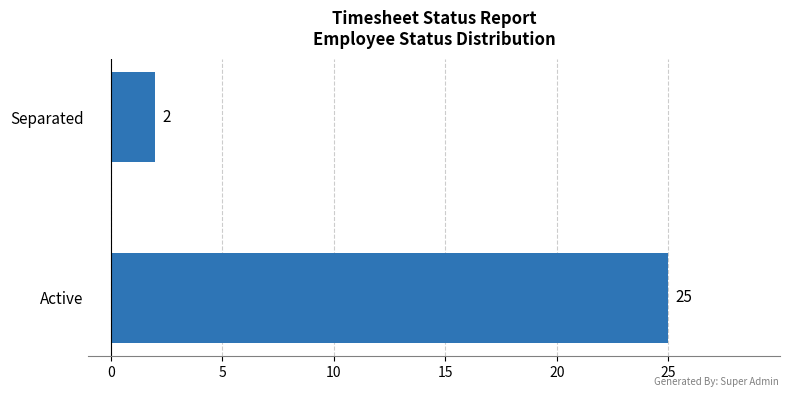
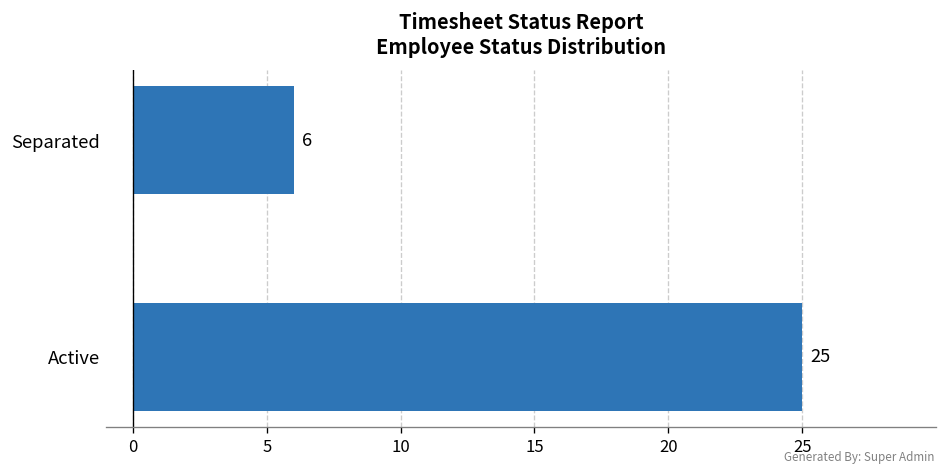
Separated: 2 -> 6
